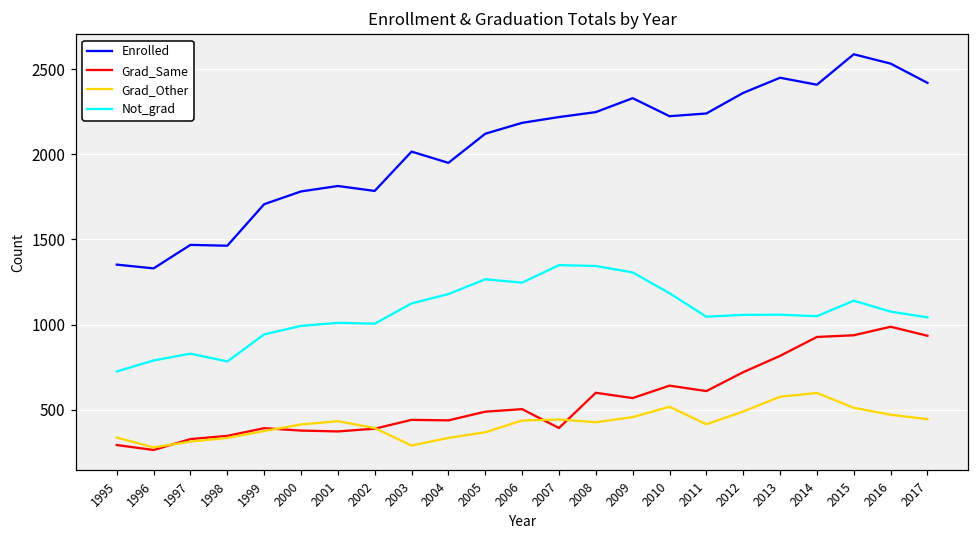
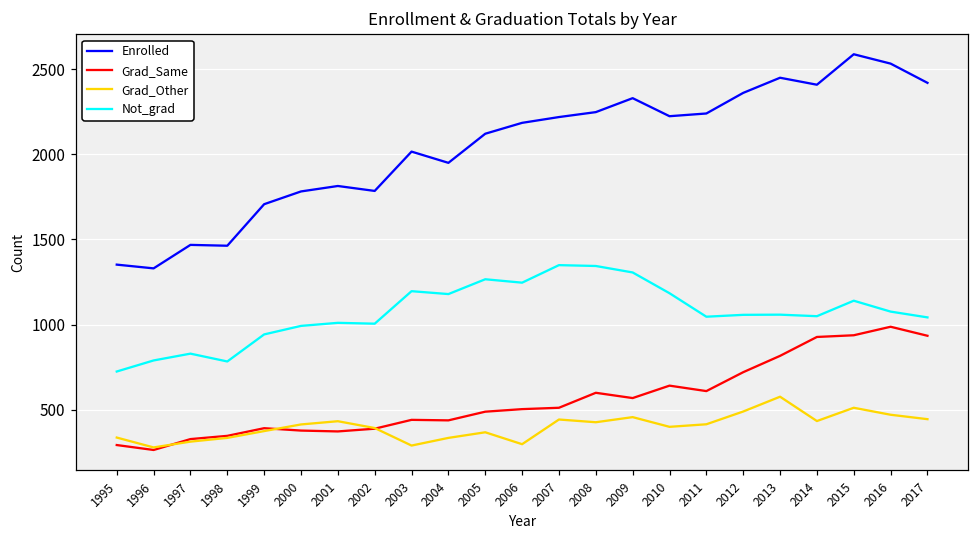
Not_grad, 2003: 1120 -> 1200
Grad_Other, 2006: 440 -> 300
Grad_Same, 2007: 390 -> 510
Grad_Other, 2010: 520 -> 400
Grad_Other, 2014: 600 -> 430
